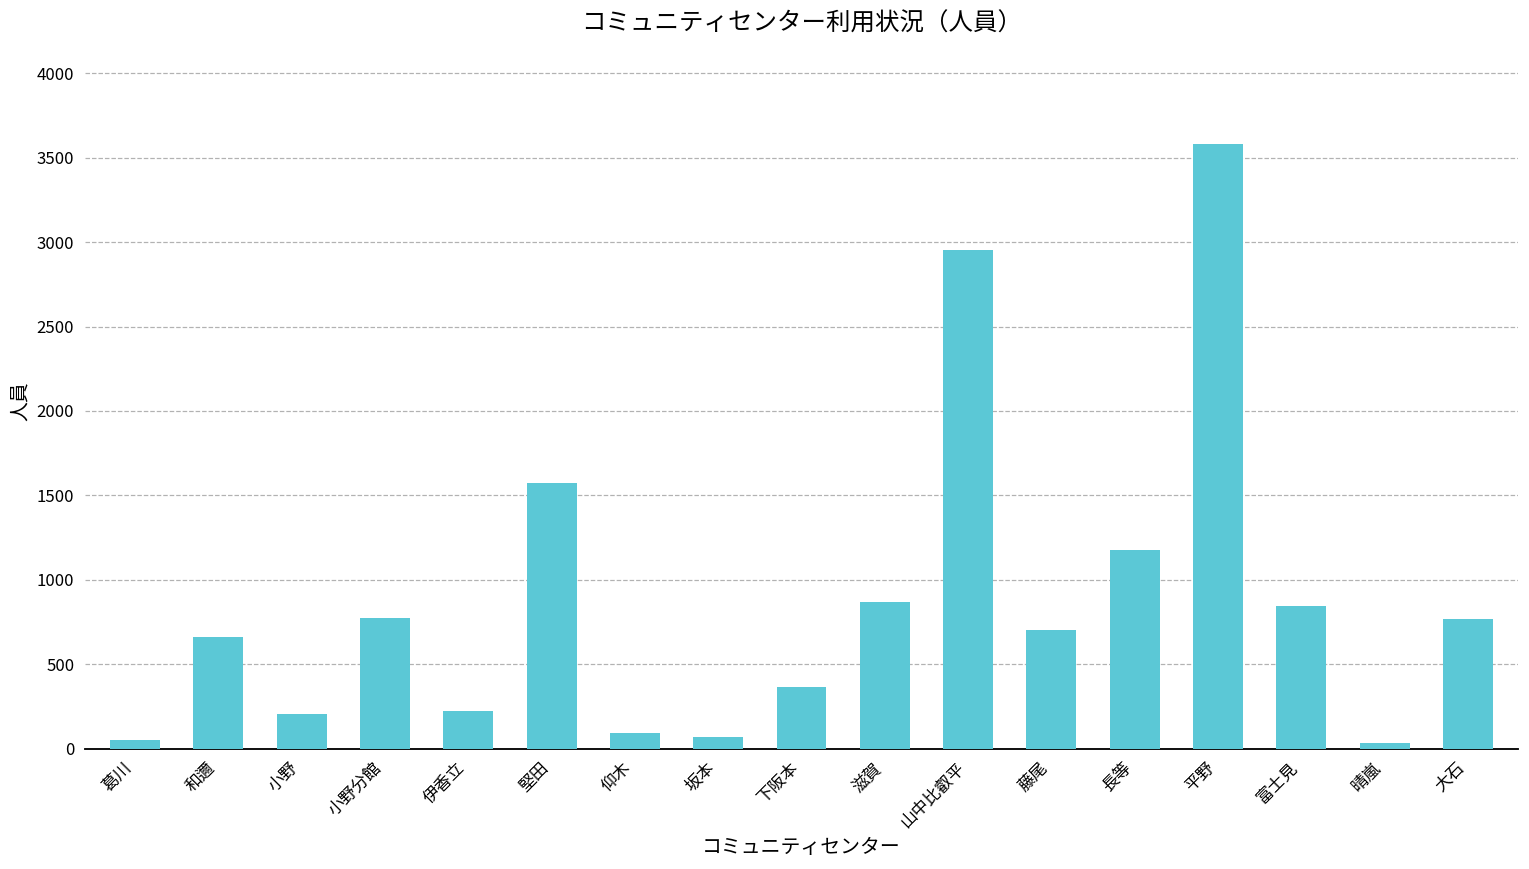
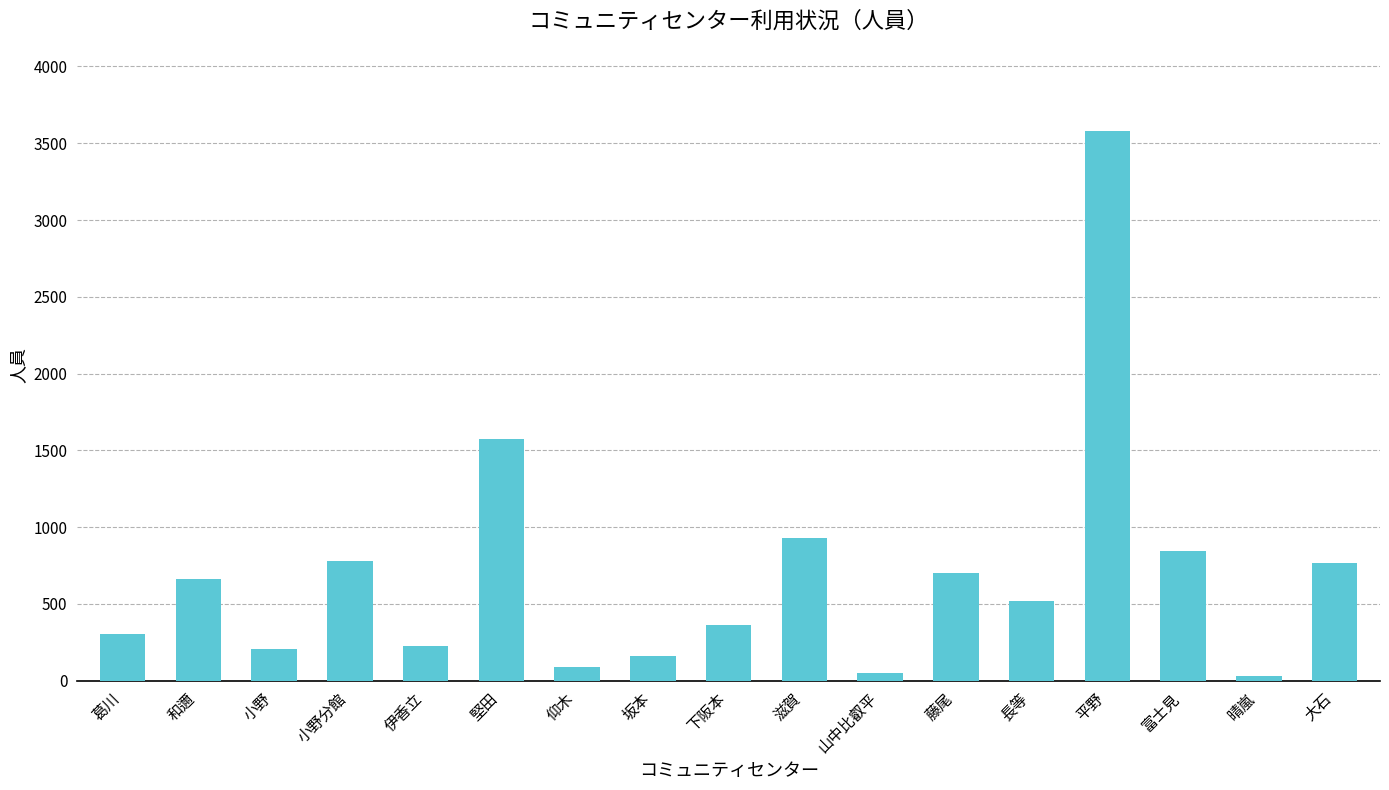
葛川: 50 -> 310
坂本: 70 -> 160
滋賀: 870 -> 930
山中比叡平: 2950 -> 50
長等: 1180 -> 520
